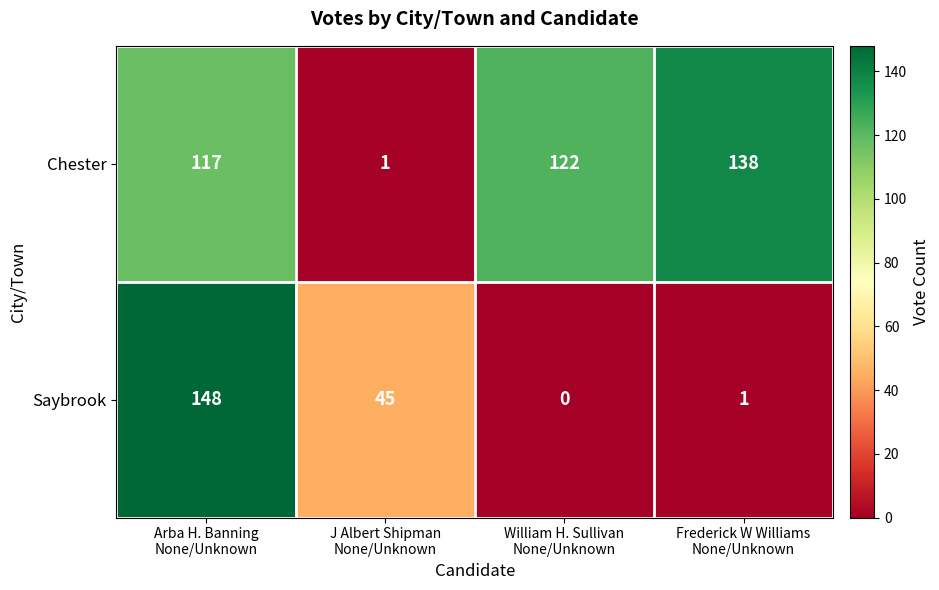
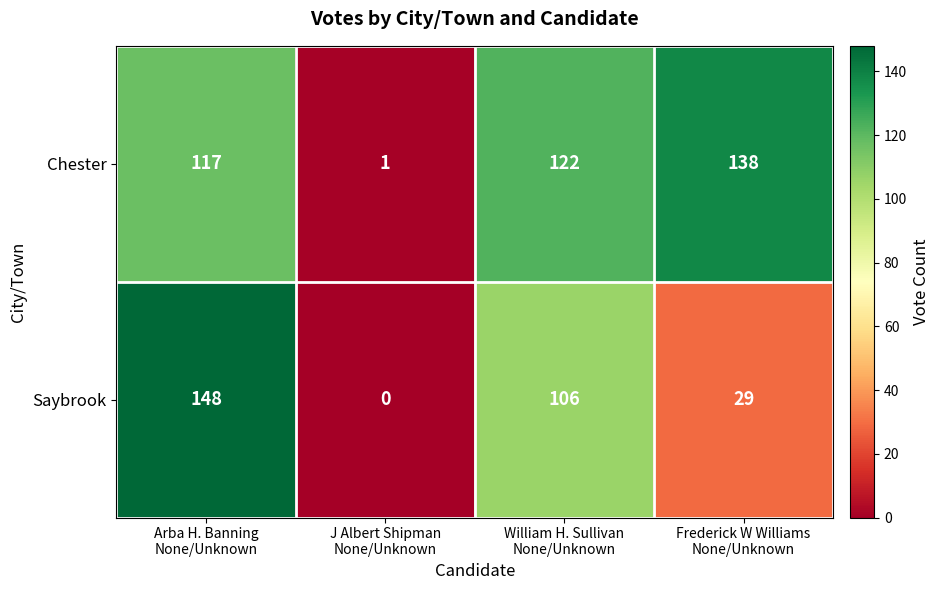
Saybrook, J Albert Shipman None/Unknown: 45 -> 0
Saybrook, William H. Sullivan None/Unknown: 0 -> 106
Saybrook, Frederick W Williams None/Unknown: 1 -> 29
